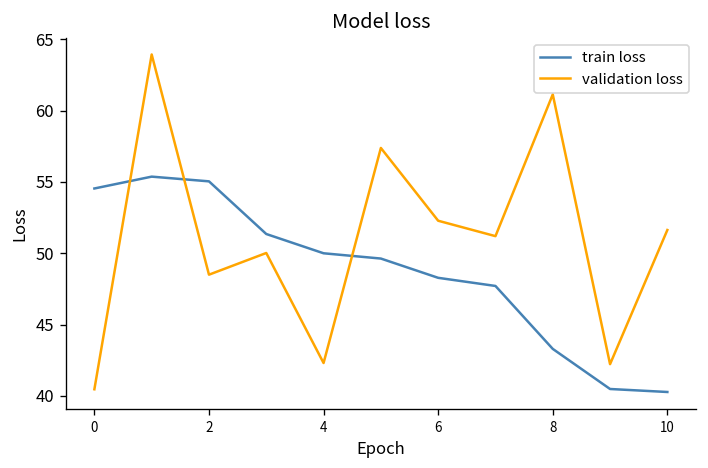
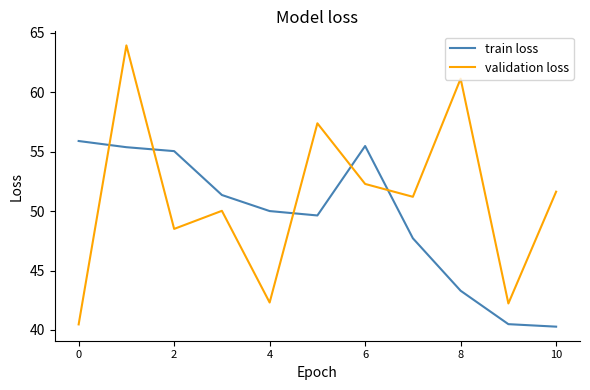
train loss, 0: 54.5 -> 55.9
train loss, 6: 48.3 -> 55.5
